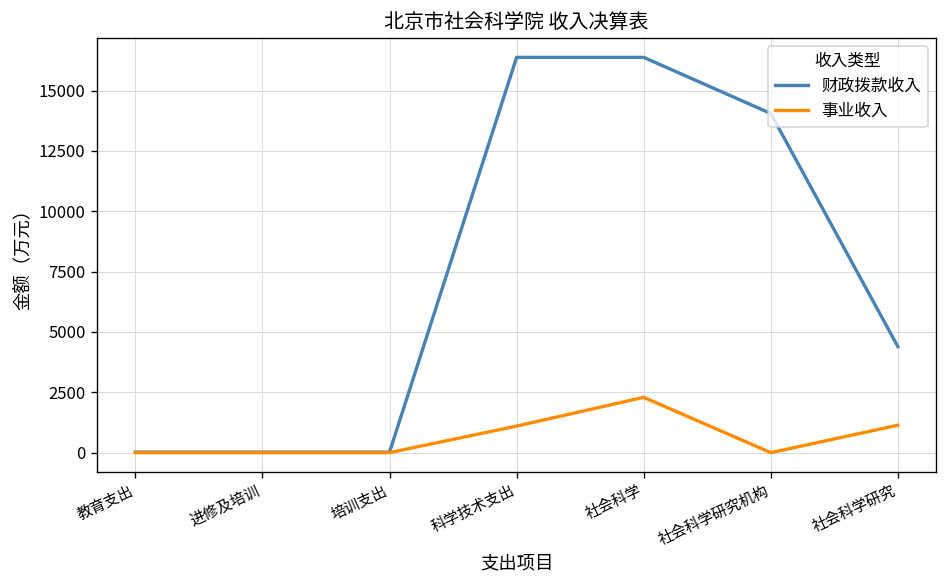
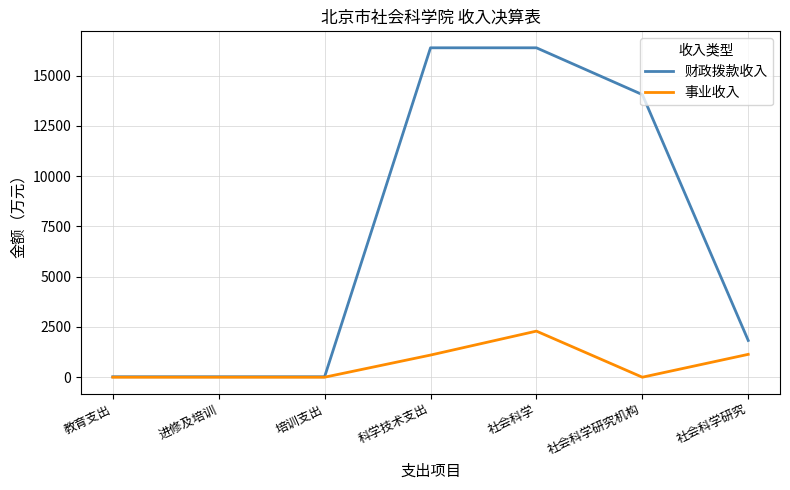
财政拨款收入, 社会科学研究: 4400 -> 1800
